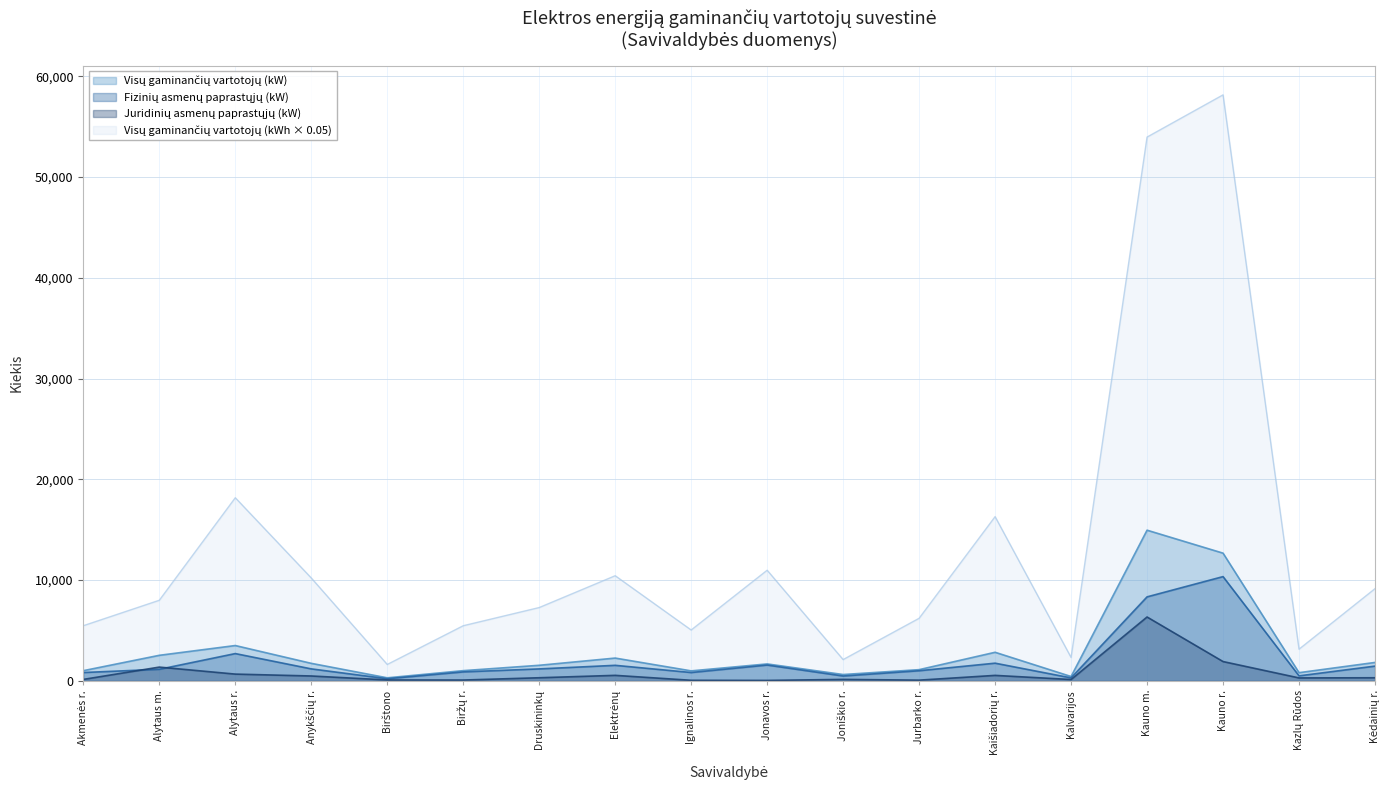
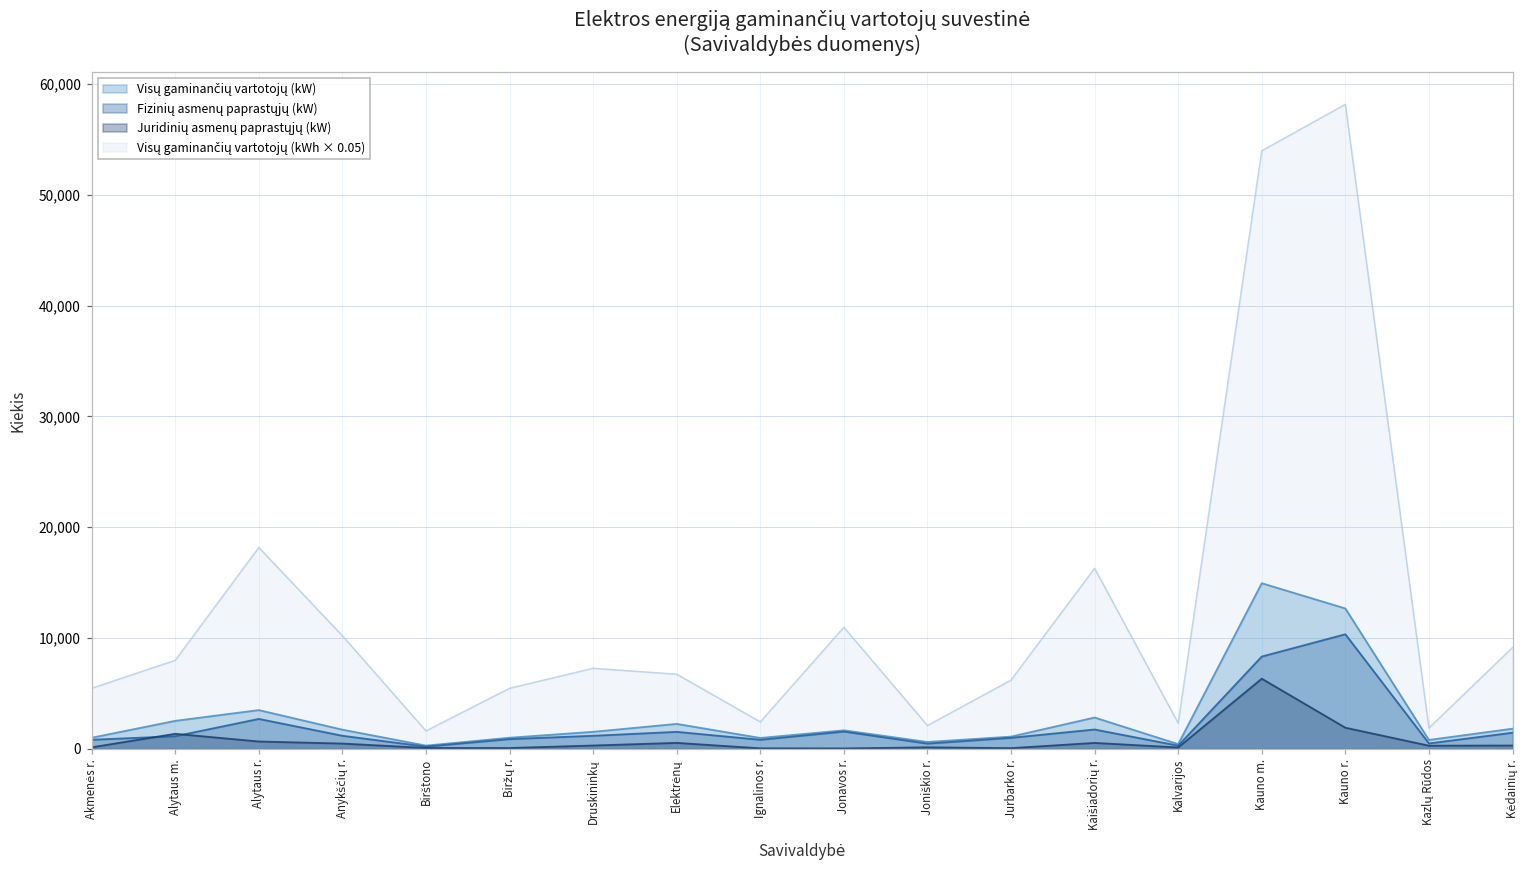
Visų gaminančių vartotojų (kWh × 0.05), Elektrėnų: 10,400 -> 6,700
Visų gaminančių vartotojų (kWh × 0.05), Ignalinos r.: 5,000 -> 2,400
Visų gaminančių vartotojų (kWh × 0.05), Kazlų Rūdos: 3,100 -> 1,900
